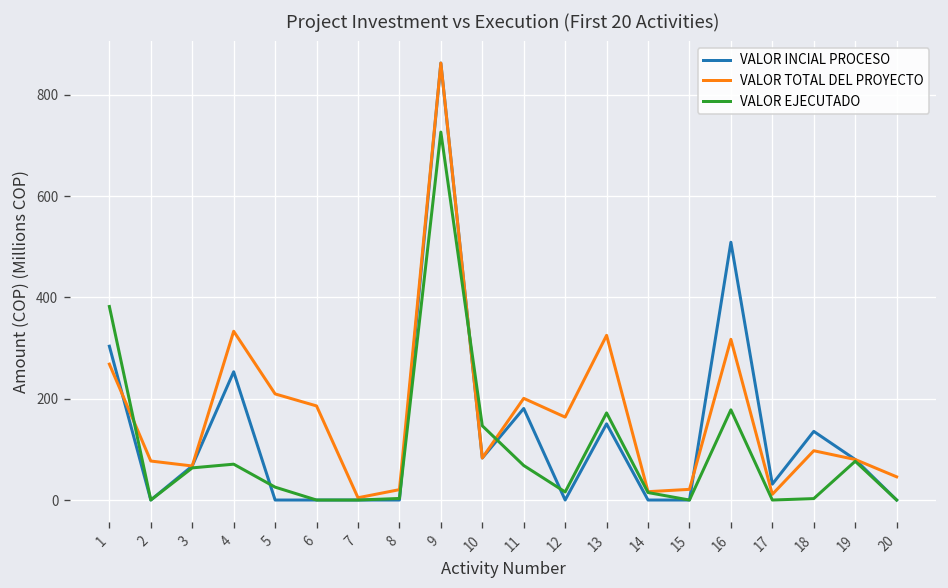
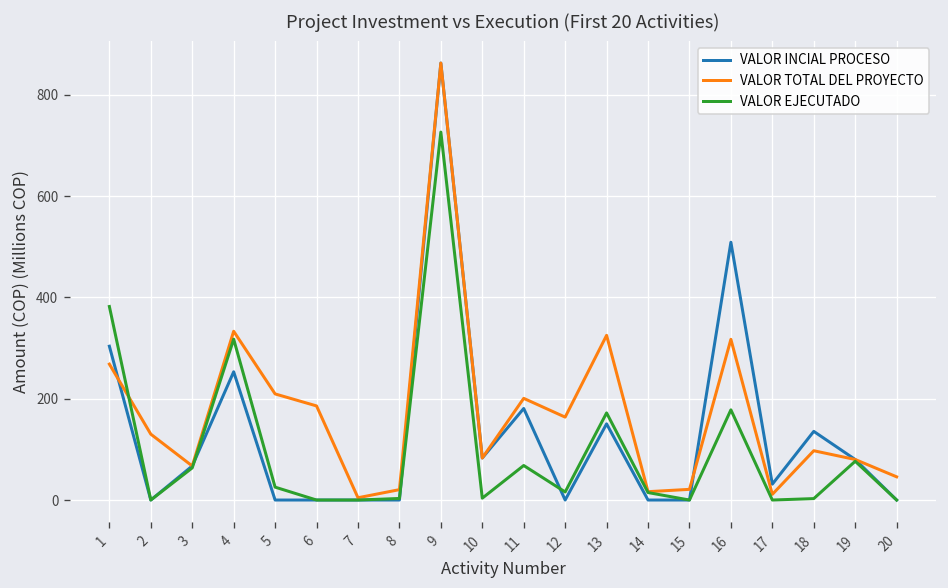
VALOR TOTAL DEL PROYECTO, 2: 80 -> 130
VALOR EJECUTADO, 4: 70 -> 320
VALOR EJECUTADO, 10: 150 -> 0
